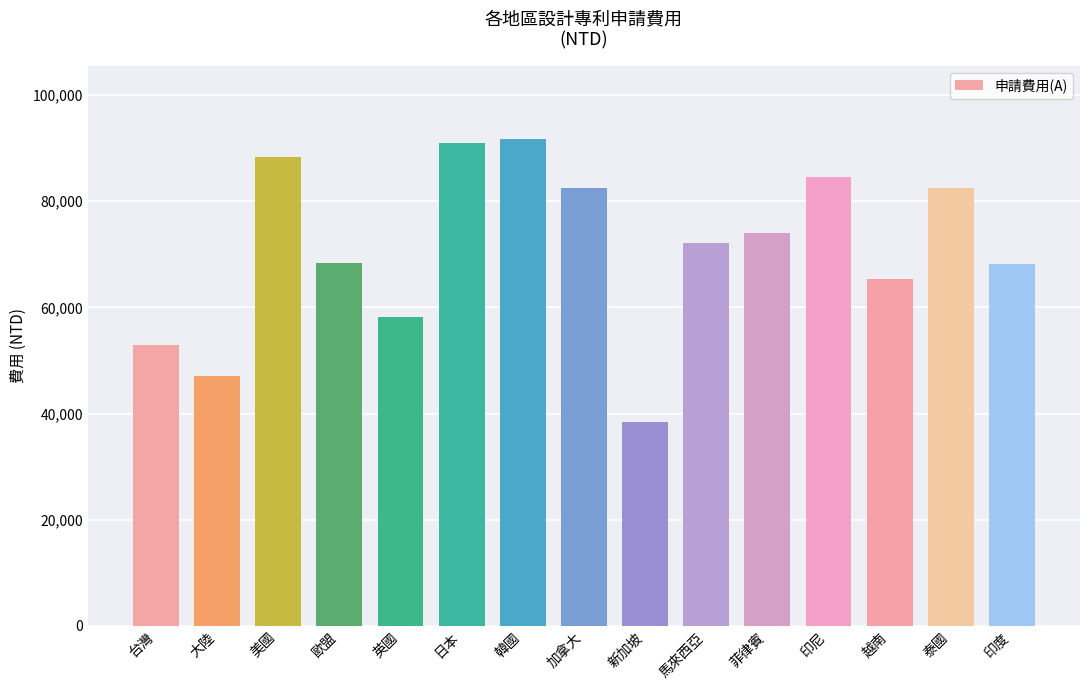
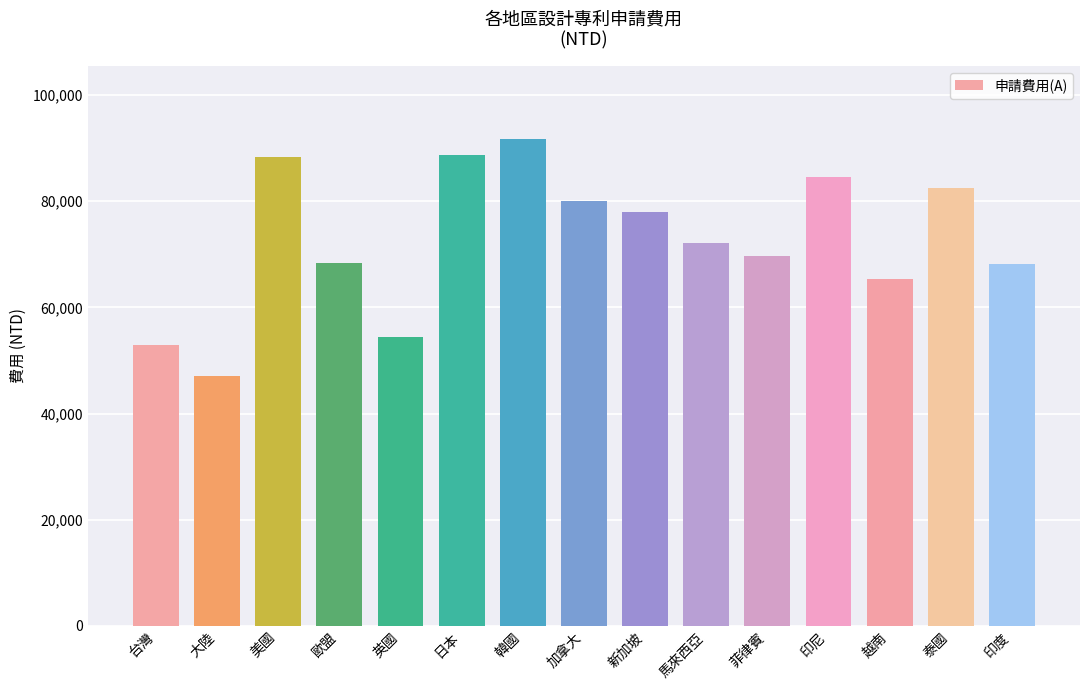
英國: 58,000 -> 54,000
日本: 91,000 -> 89,000
加拿大: 83,000 -> 80,000
新加坡: 38,000 -> 78,000
菲律賓: 74,000 -> 70,000
